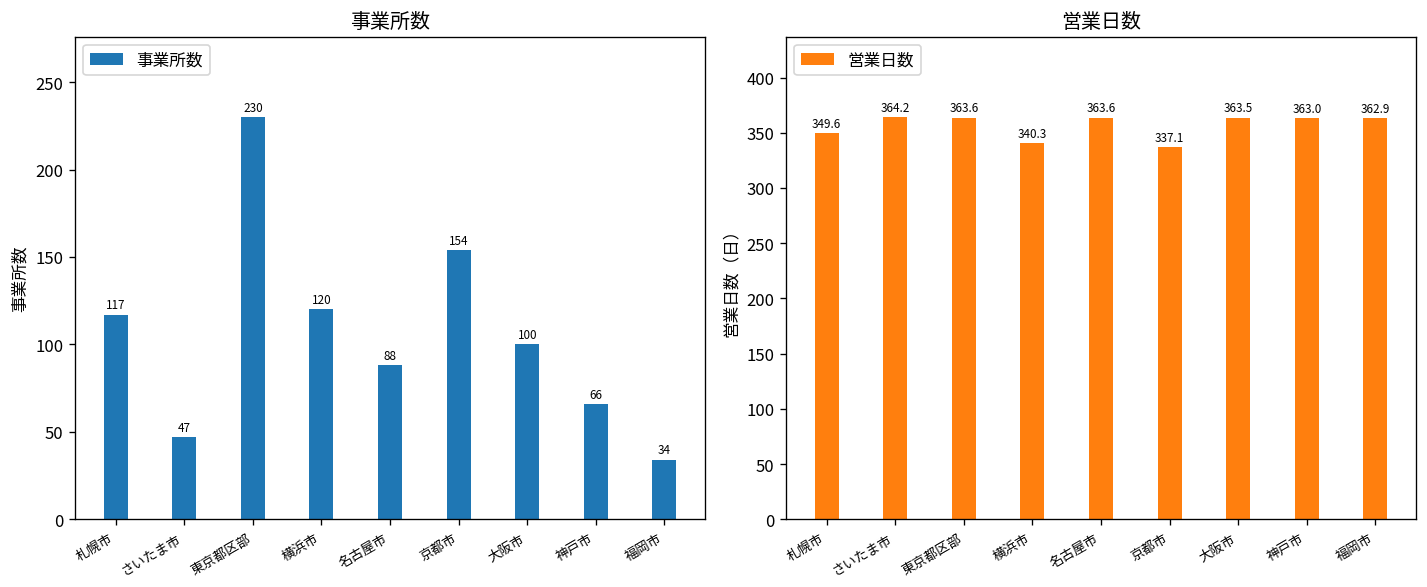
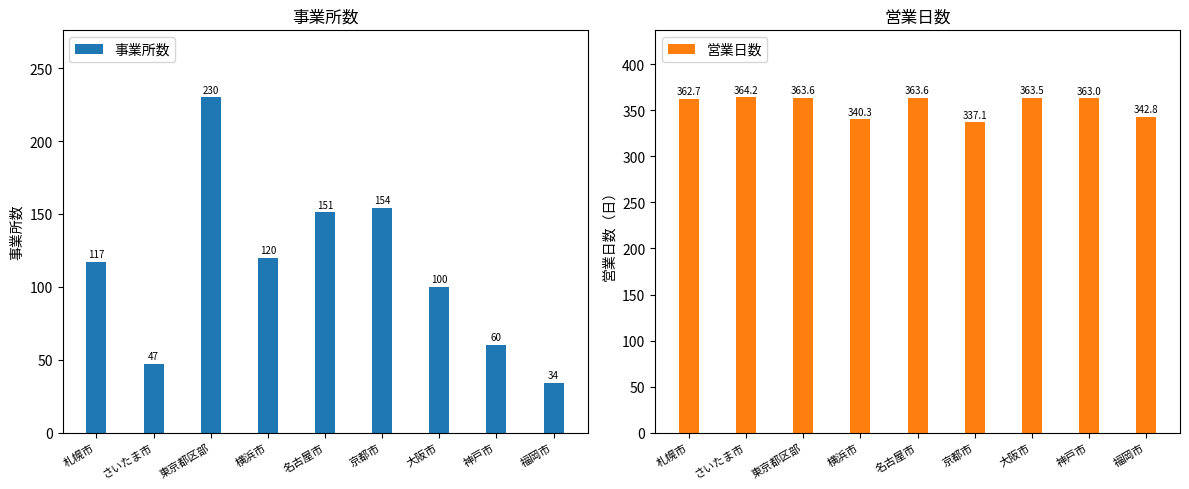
事業所数, 名古屋市: 88 -> 151
事業所数, 神戸市: 66 -> 60
営業日数, 札幌市: 349.6 -> 362.7
営業日数, 福岡市: 362.9 -> 342.8
